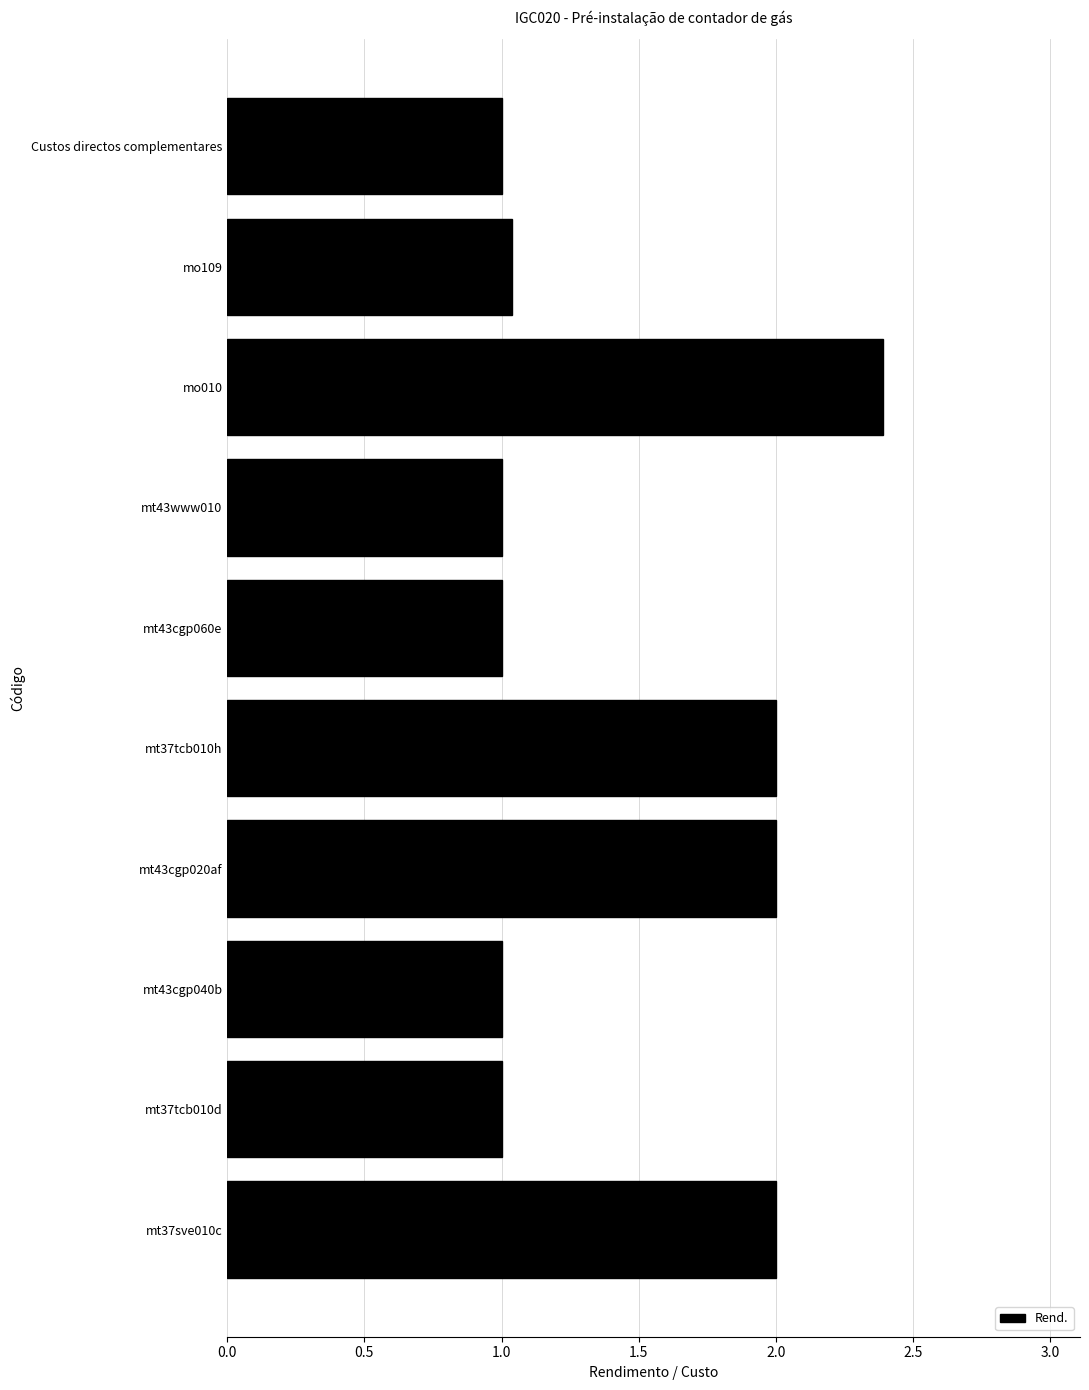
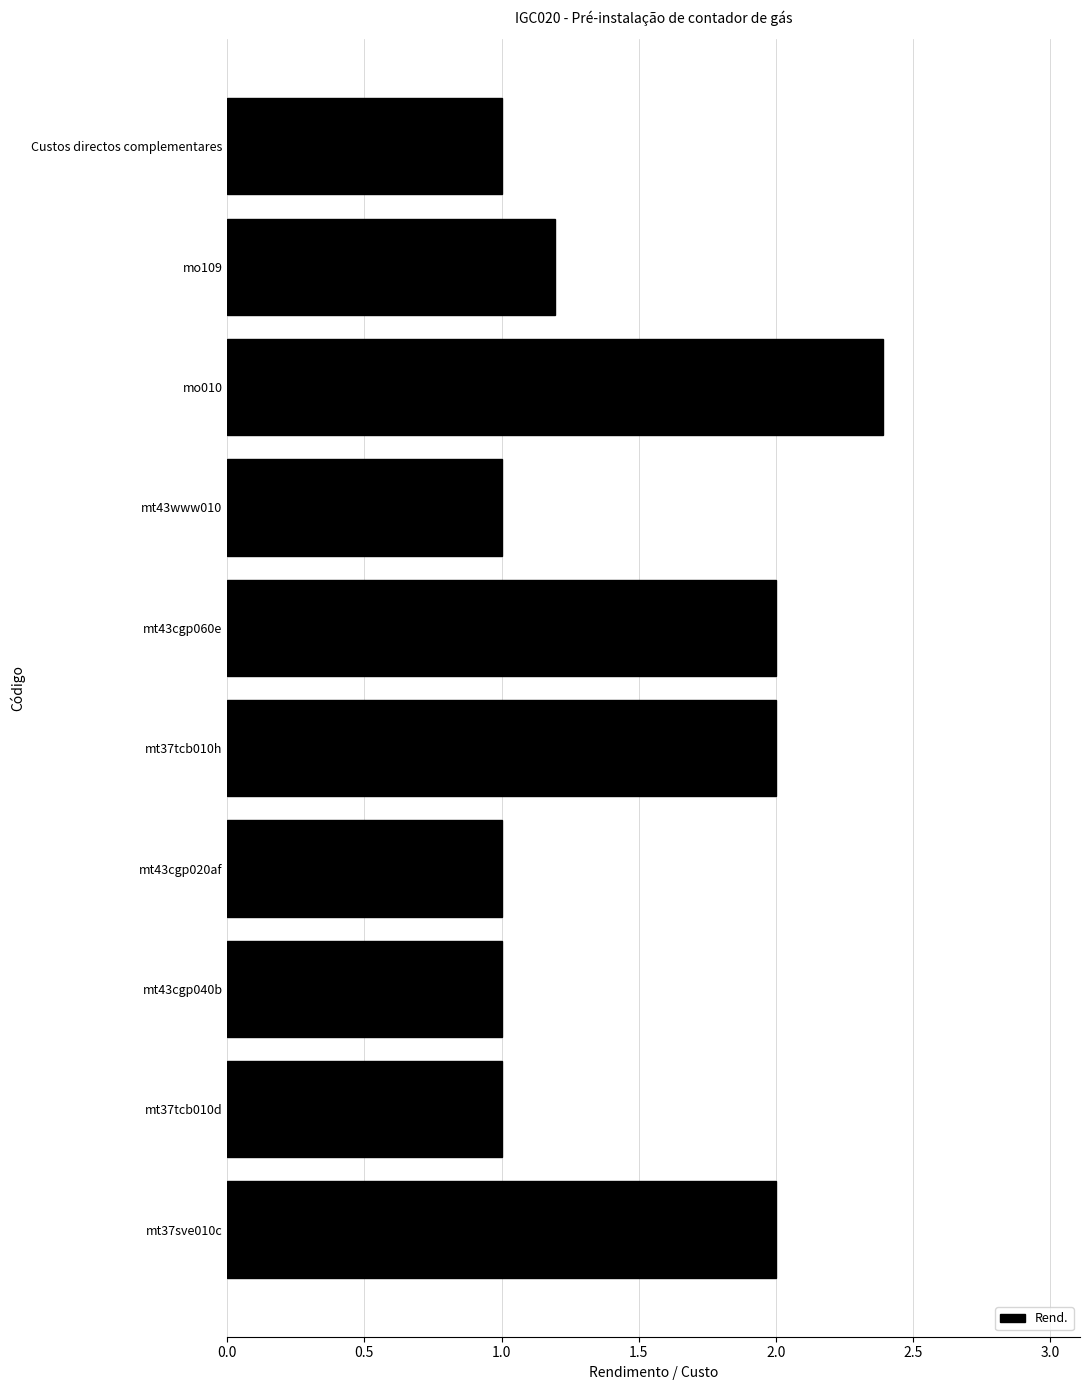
mo109: 1.04 -> 1.20
mt43cgp060e: 1 -> 2
mt43cgp020af: 2 -> 1
